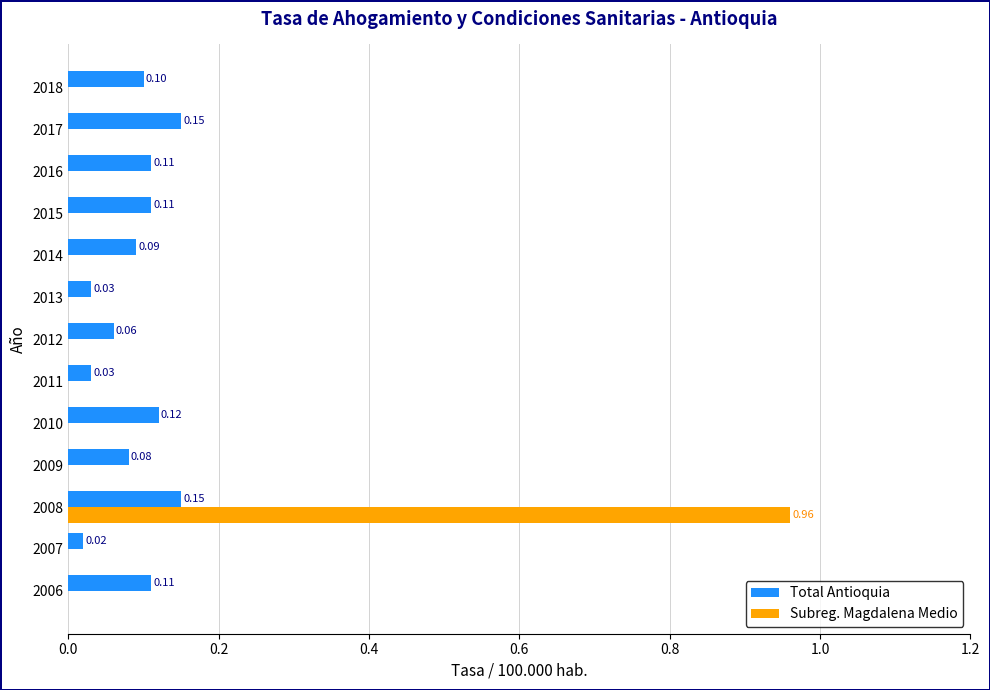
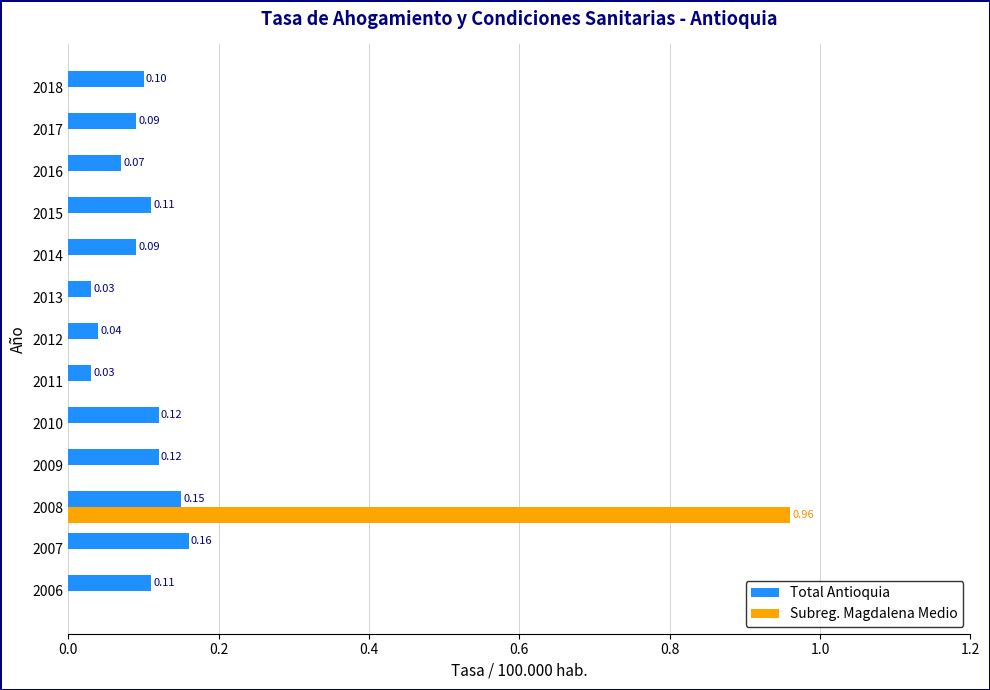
Total Antioquia, 2017: 0.15 -> 0.09
Total Antioquia, 2016: 0.11 -> 0.07
Total Antioquia, 2012: 0.06 -> 0.04
Total Antioquia, 2009: 0.08 -> 0.12
Total Antioquia, 2007: 0.02 -> 0.16
